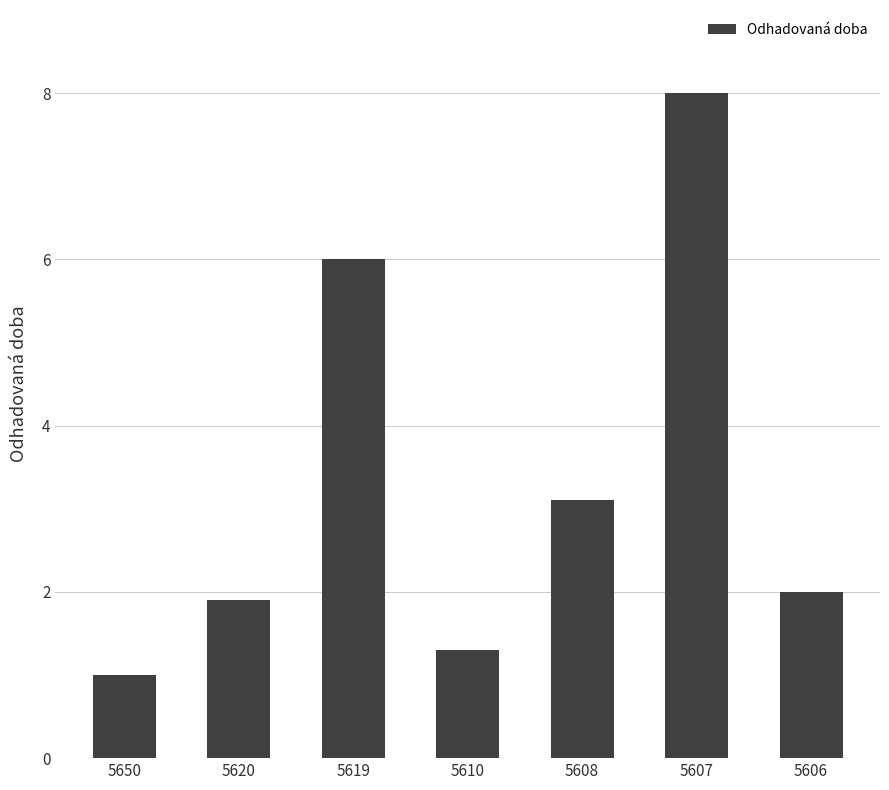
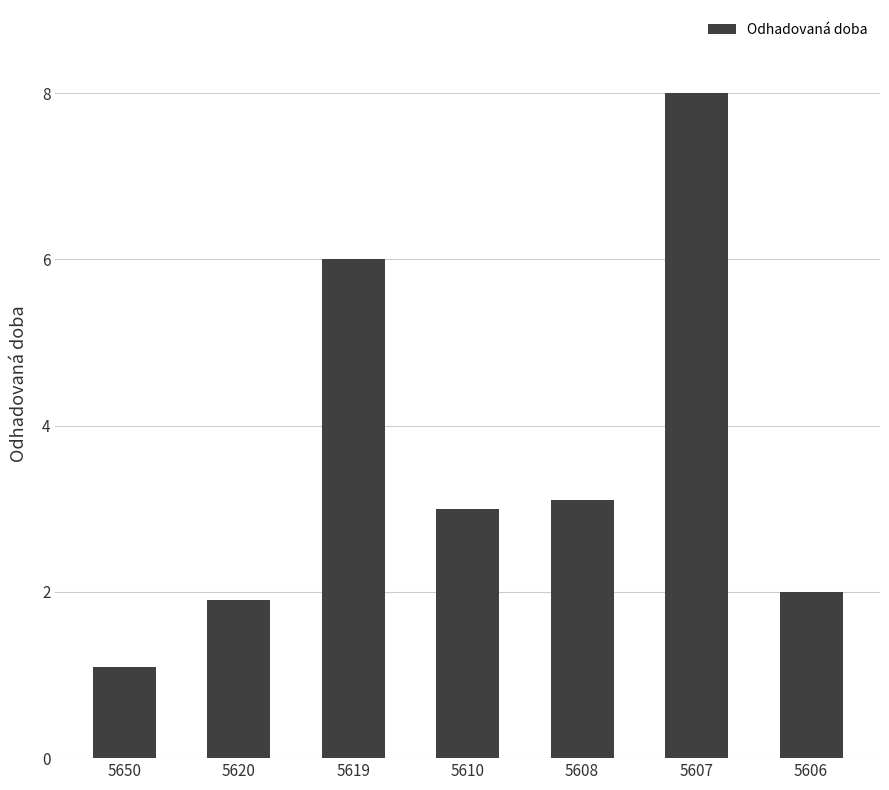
5650: 1.0 -> 1.1
5610: 1.3 -> 3.0
